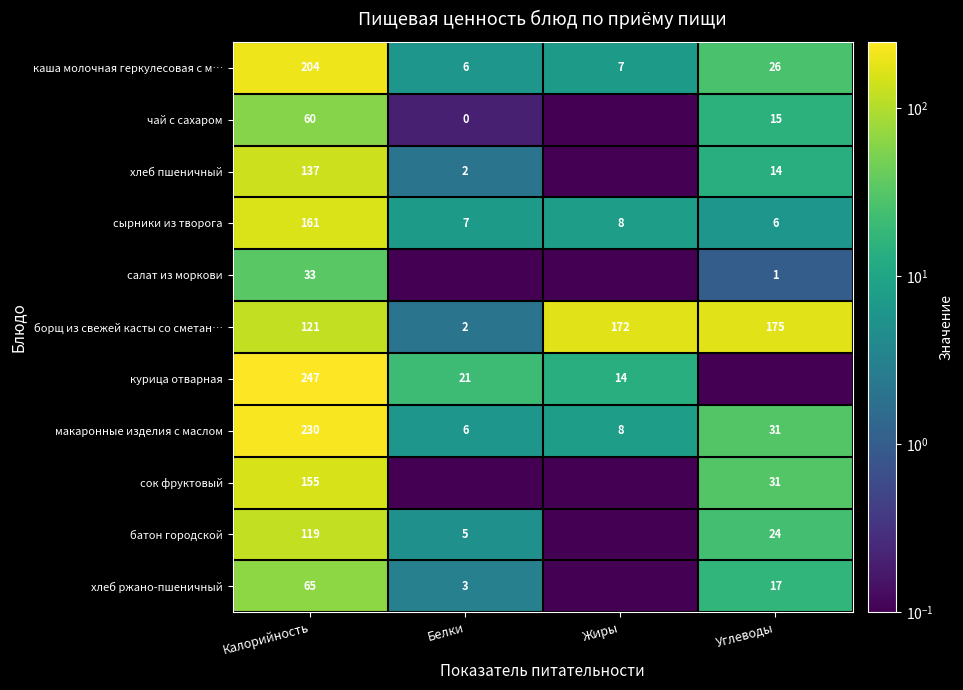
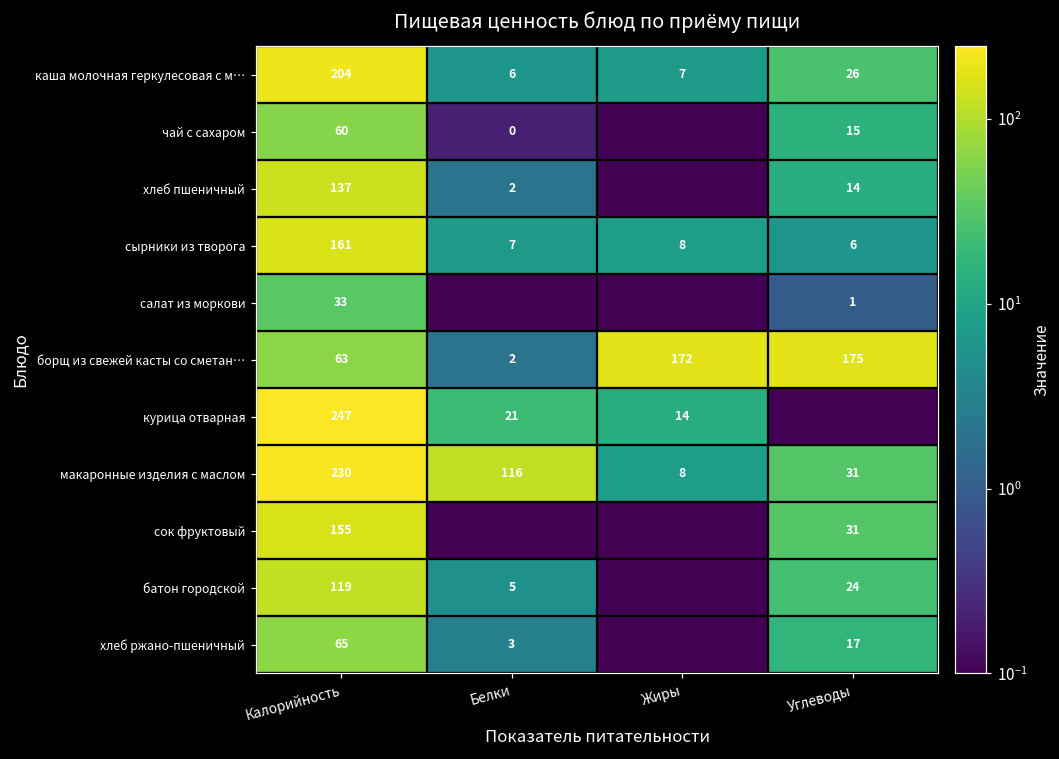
борщ из свежей касты со сметан…, Калорийность: 121 -> 63
макаронные изделия с маслом, Белки: 6 -> 116
